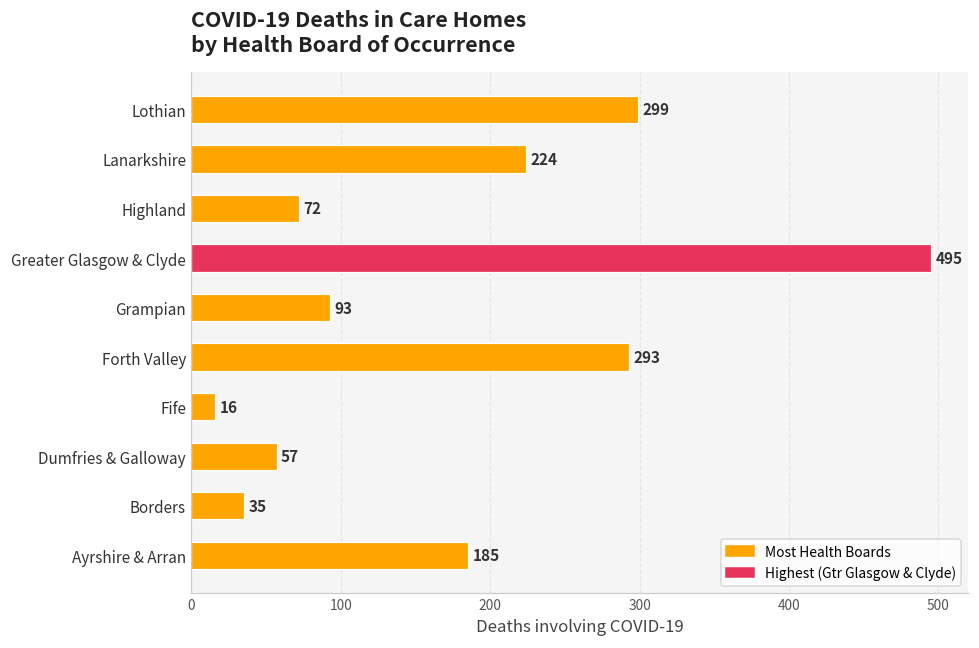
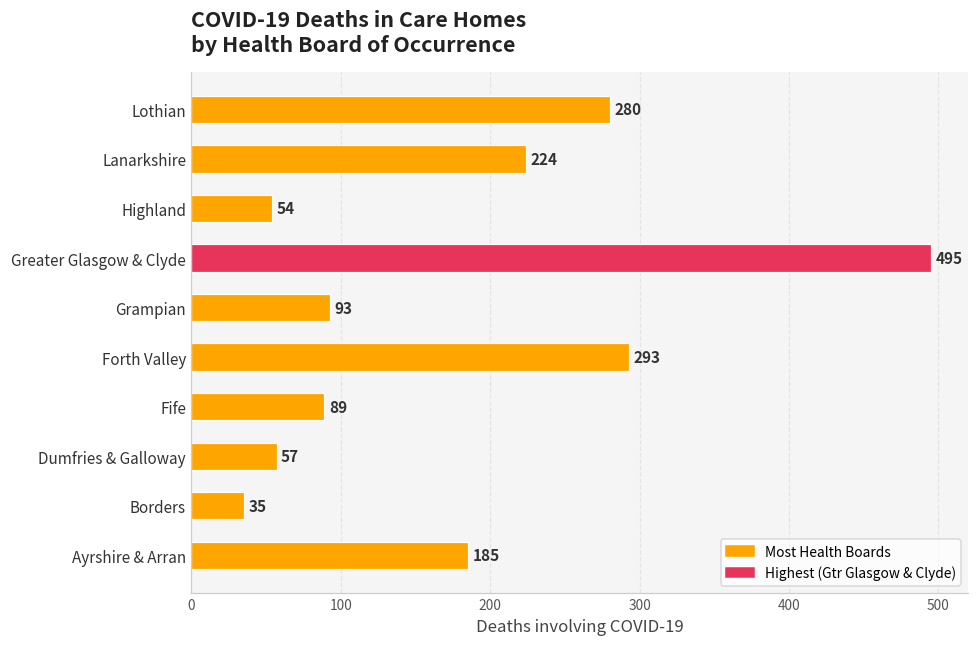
Lothian: 299 -> 280
Highland: 72 -> 54
Fife: 16 -> 89
